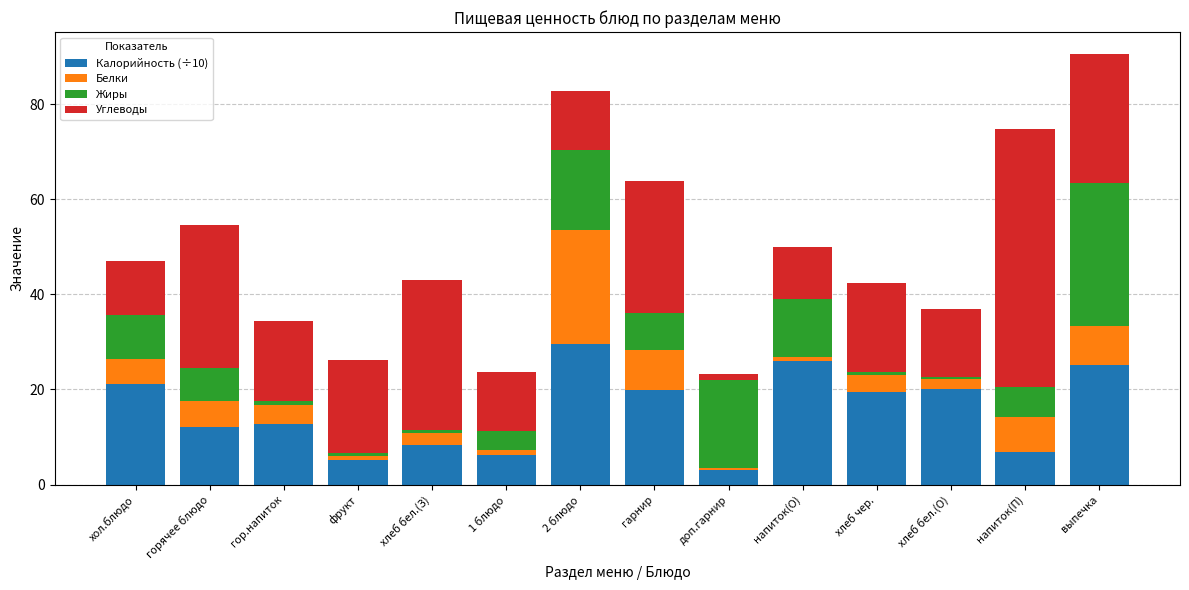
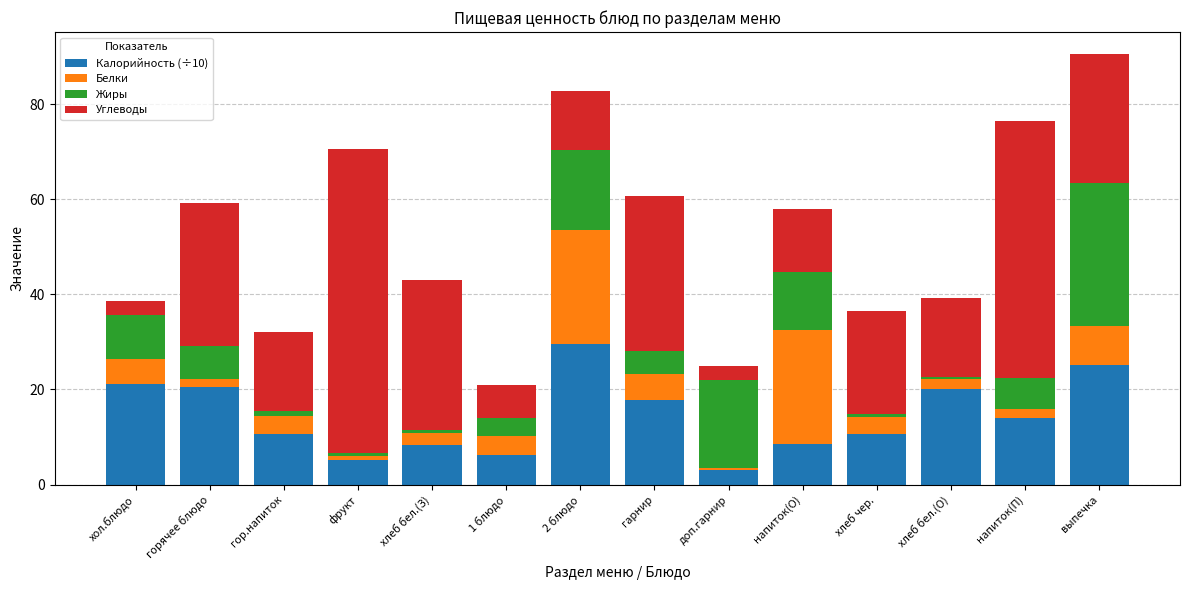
Углеводы, хол.блюдо: 12 -> 3
Калорийность (÷10), горячее блюдо: 12 -> 21
Белки, горячее блюдо: 5 -> 2
Калорийность (÷10), гор.напиток: 13 -> 11
Углеводы, фрукт: 20 -> 64
Белки, 1 блюдо: 1 -> 4
Углеводы, 1 блюдо: 12 -> 7
Калорийность (÷10), гарнир: 20 -> 18
Белки, гарнир: 8 -> 5
Жиры, гарнир: 8 -> 5
Углеводы, гарнир: 28 -> 32
Углеводы, доп.гарнир: 1 -> 3
Калорийность (÷10), напиток(О): 26 -> 9
Белки, напиток(О): 1 -> 24
Углеводы, напиток(О): 11 -> 13
Калорийность (÷10), хлеб чер.: 19 -> 11
Углеводы, хлеб чер.: 19 -> 22
Углеводы, хлеб бел.(О): 14 -> 17
Калорийность (÷10), напиток(П): 7 -> 14
Белки, напиток(П): 7 -> 2
